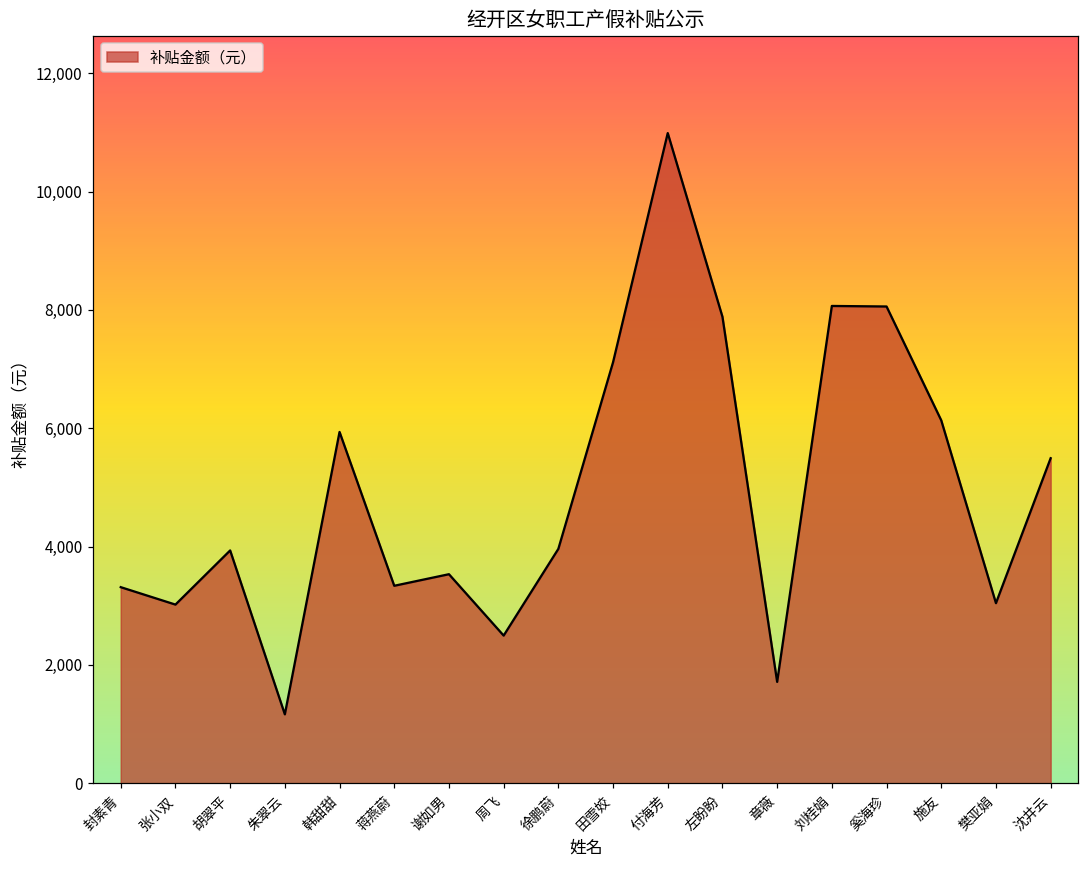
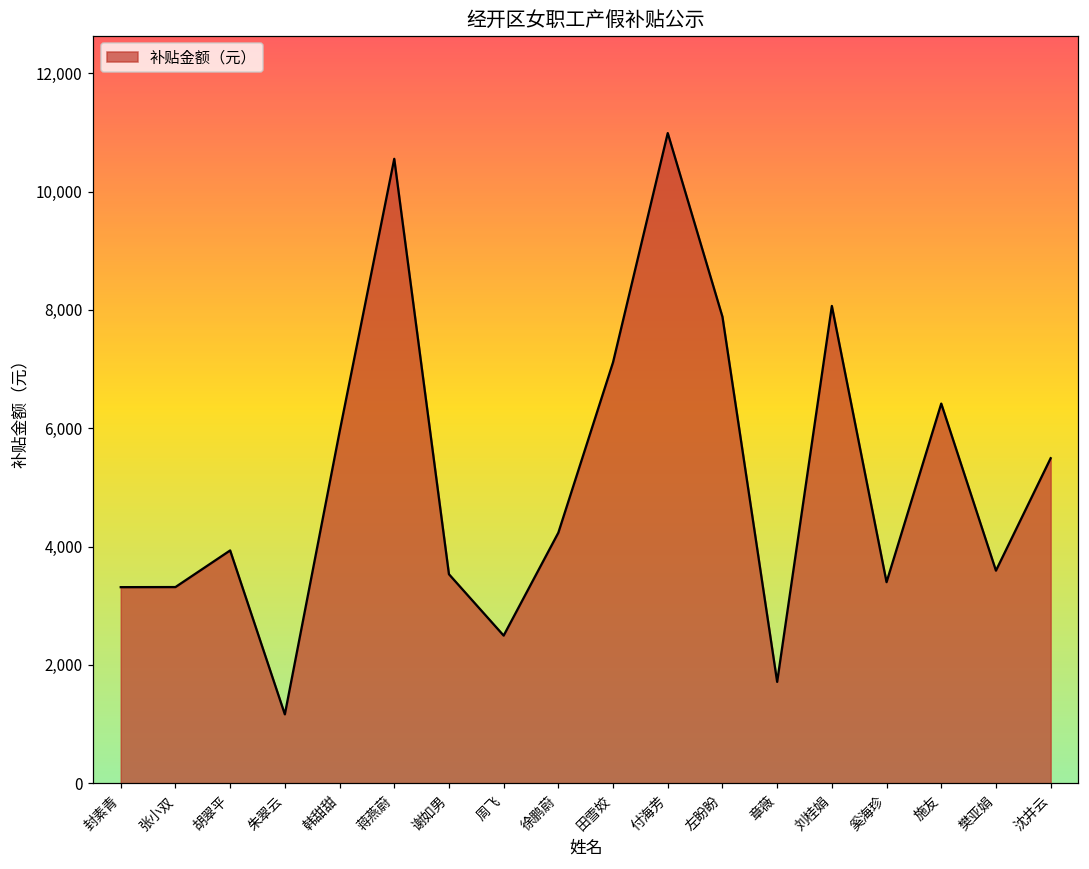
张小双: 3,000 -> 3,300
蒋燕蔚: 3,300 -> 10,600
徐鹏蔚: 4,000 -> 4,200
奚海珍: 8,100 -> 3,400
施友: 6,100 -> 6,400
樊亚娟: 3,000 -> 3,600
